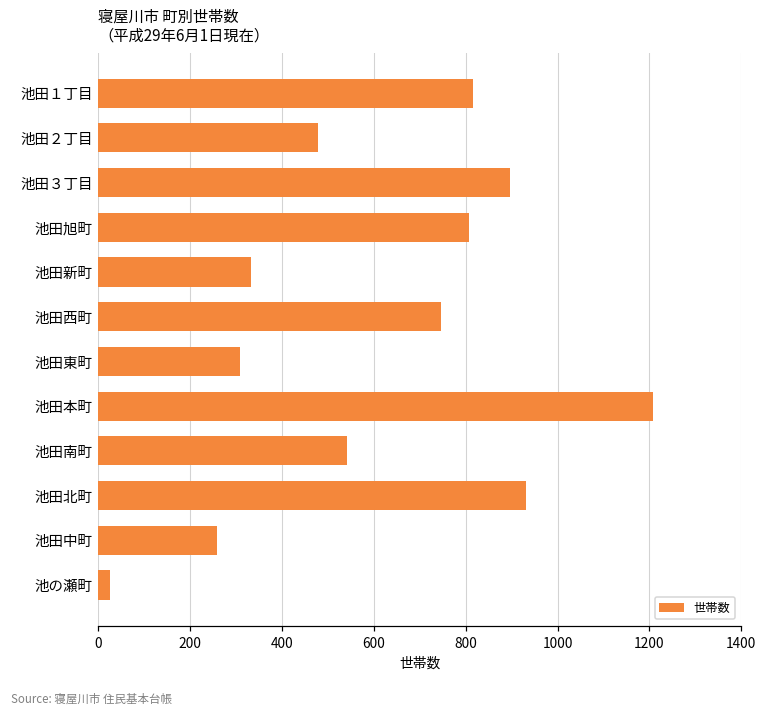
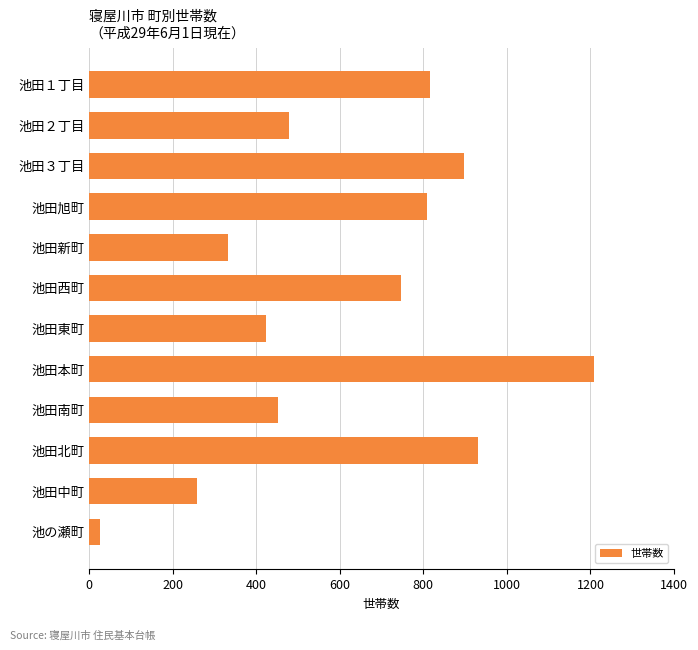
池田東町: 310 -> 420
池田南町: 540 -> 450
